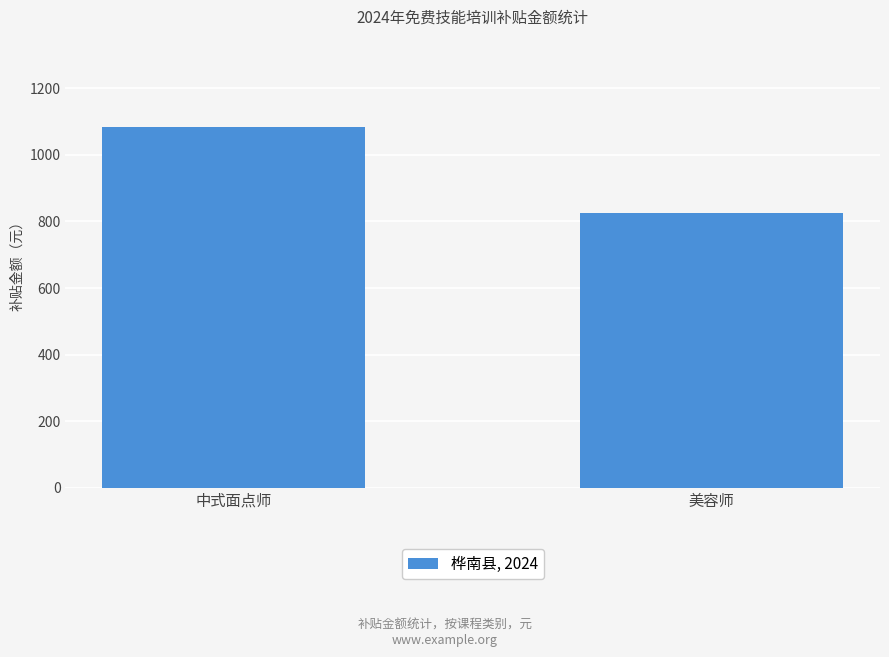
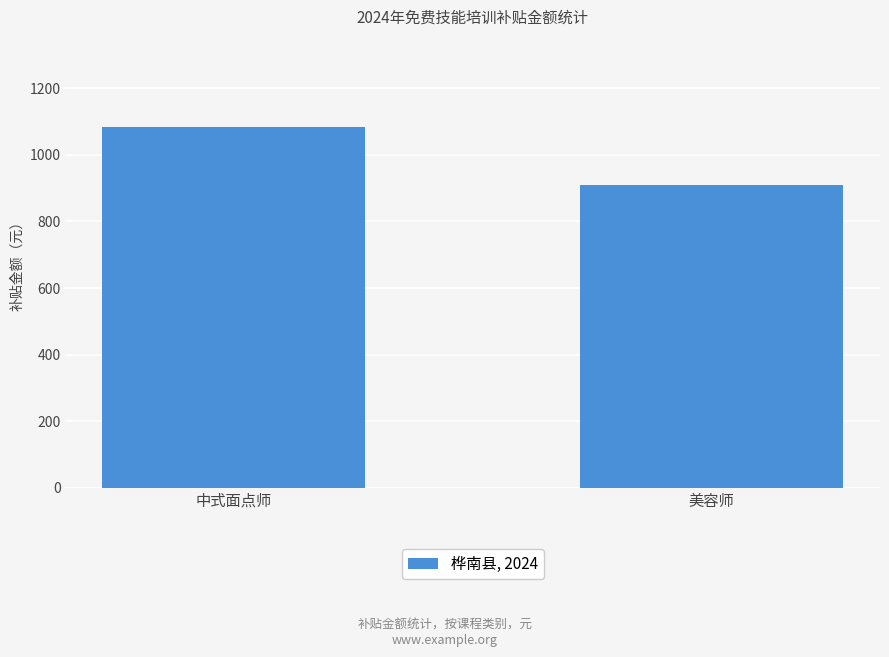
美容师: 830 -> 910
